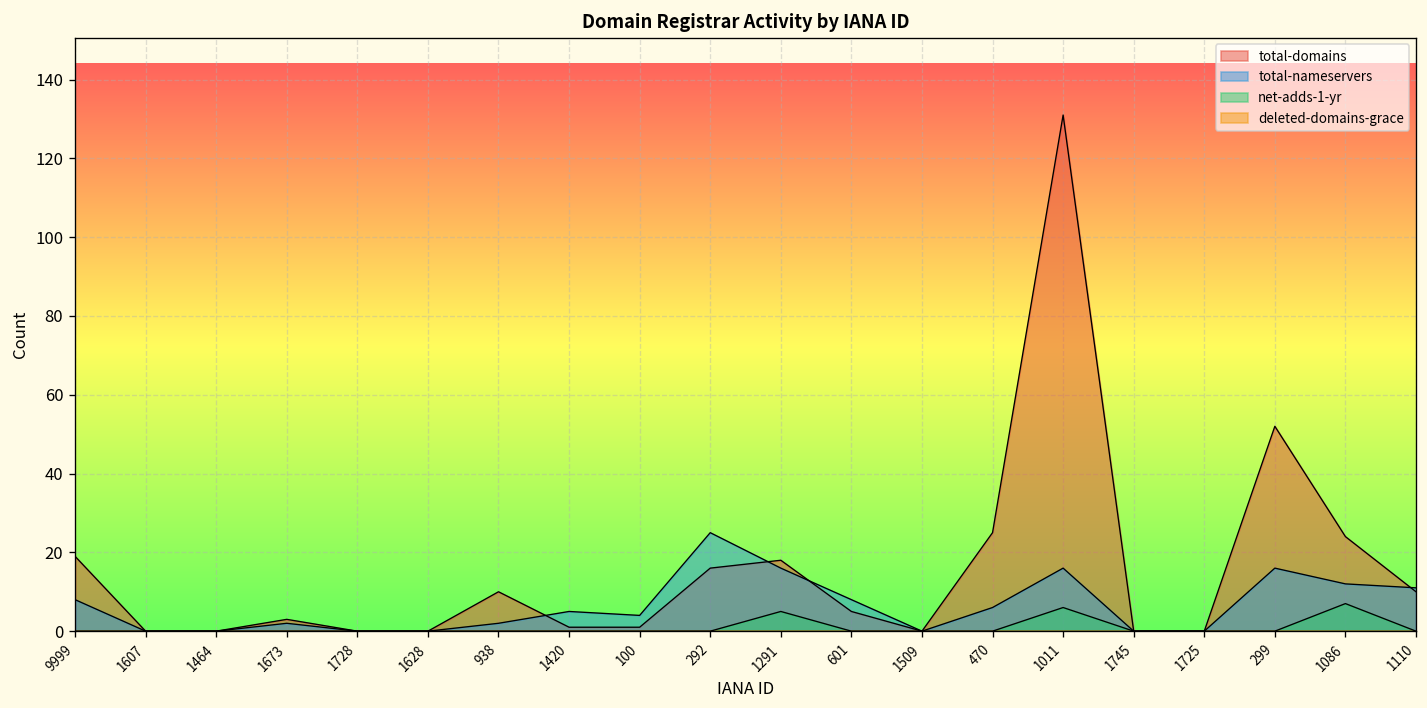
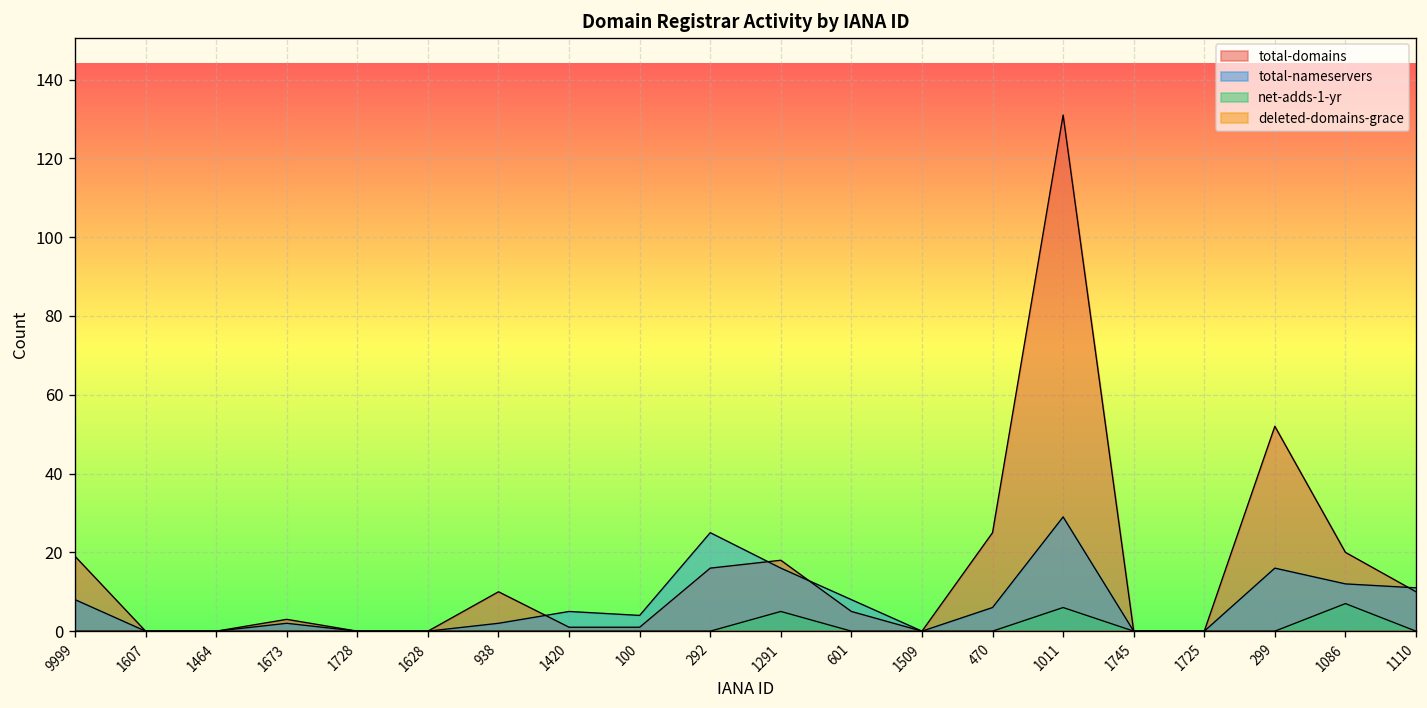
total-nameservers, 1011: 16 -> 29
total-domains, 1086: 24 -> 20
